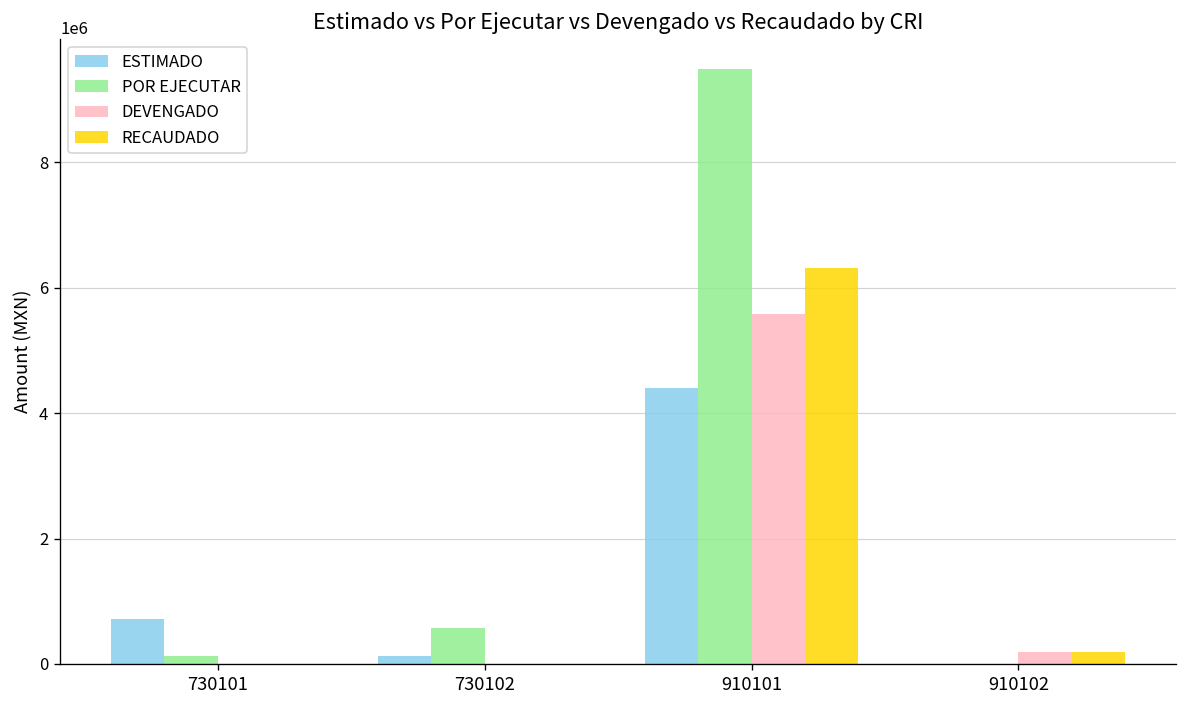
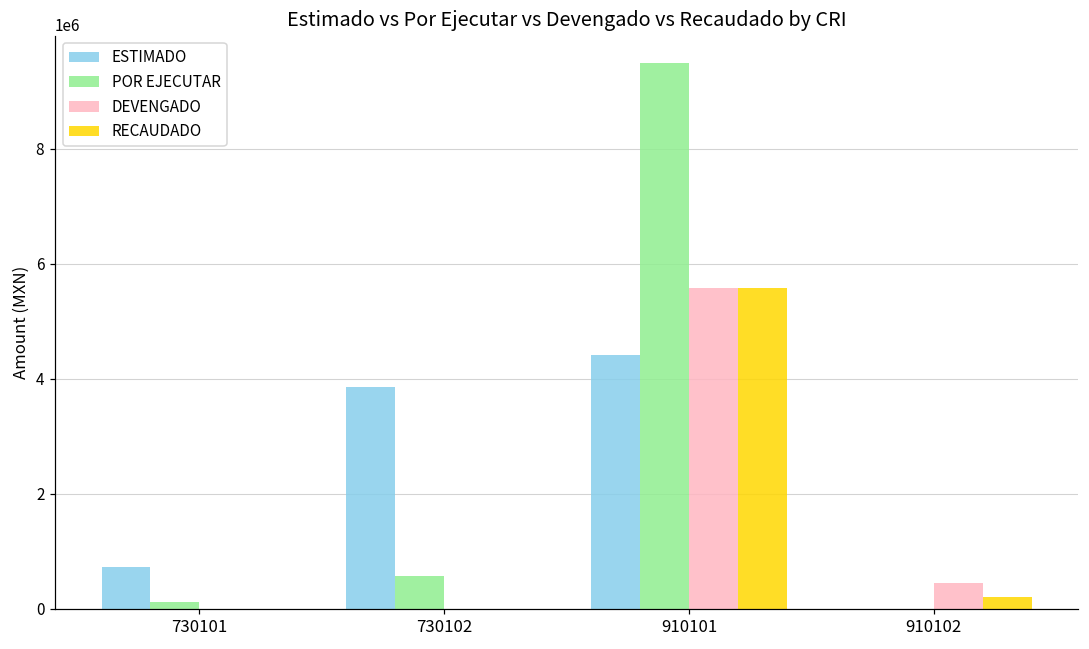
ESTIMADO, 730102: 100000 -> 3900000
RECAUDADO, 910101: 6300000 -> 5600000
DEVENGADO, 910102: 200000 -> 400000
